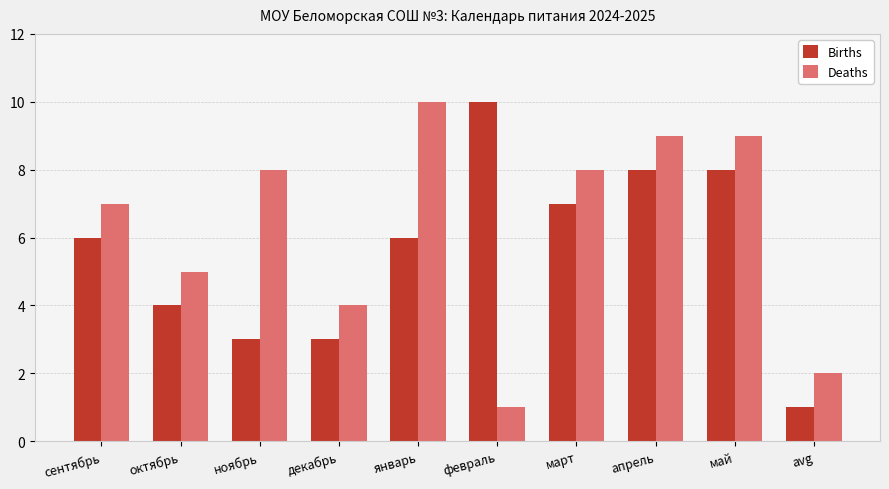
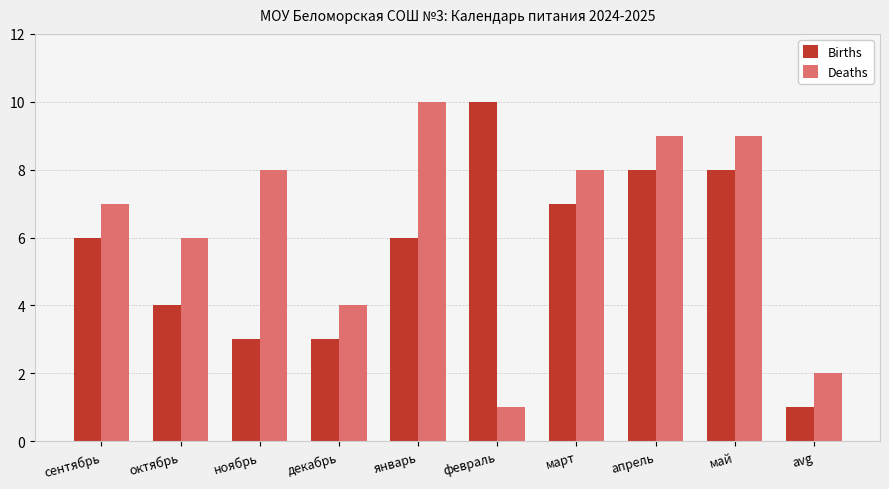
Deaths, октябрь: 5 -> 6
